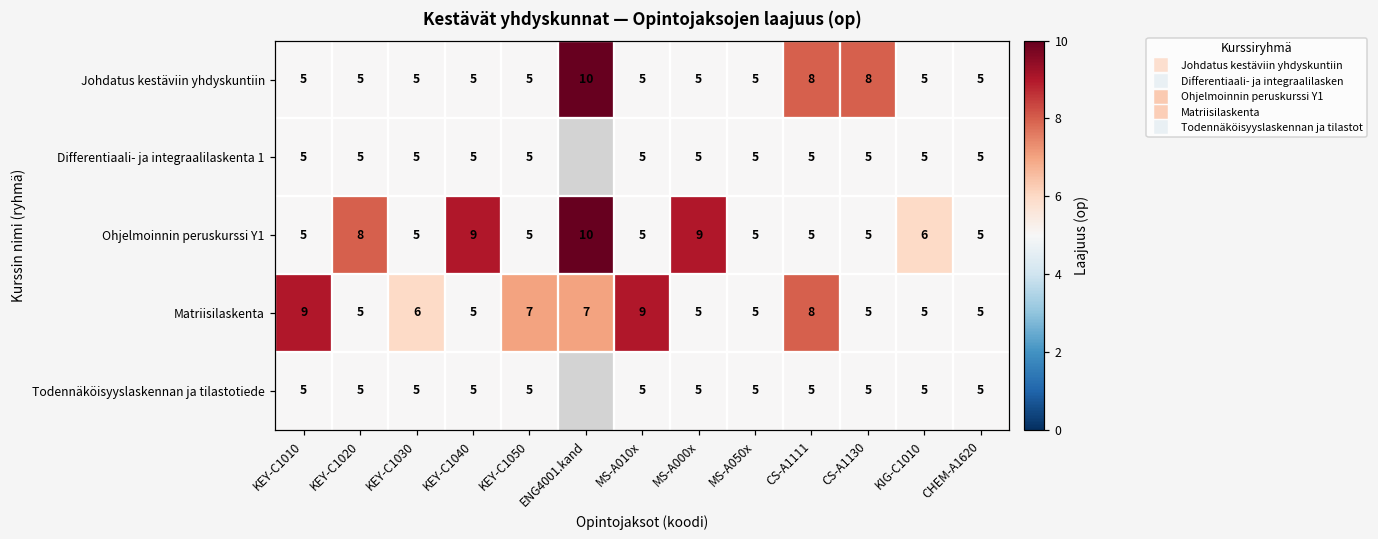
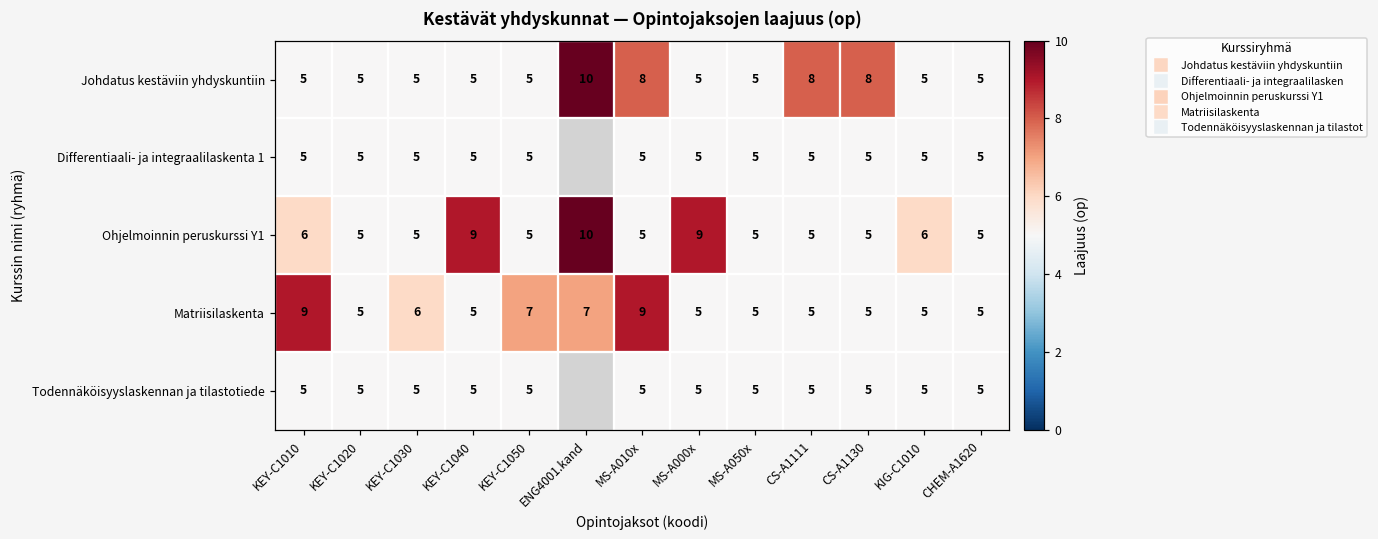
Johdatus kestäviin yhdyskuntiin, MS-A010x: 5 -> 8
Ohjelmoinnin peruskurssi Y1, KEY-C1010: 5 -> 6
Ohjelmoinnin peruskurssi Y1, KEY-C1020: 8 -> 5
Matriisilaskenta, CS-A1111: 8 -> 5
